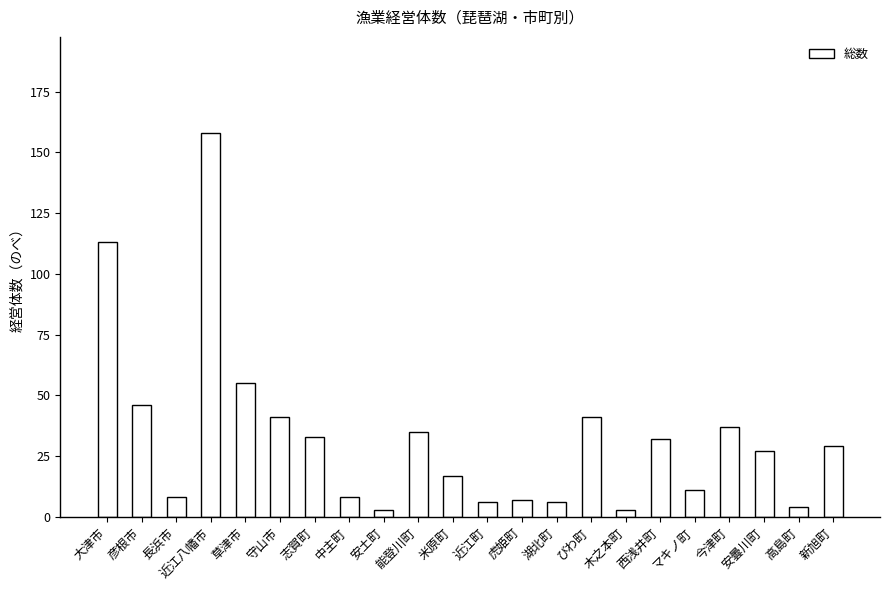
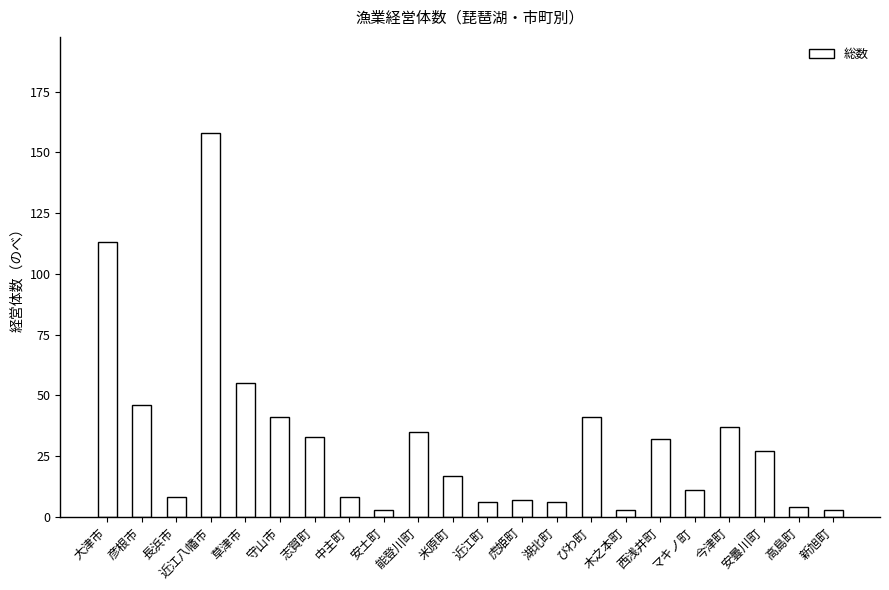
新旭町: 29 -> 3
